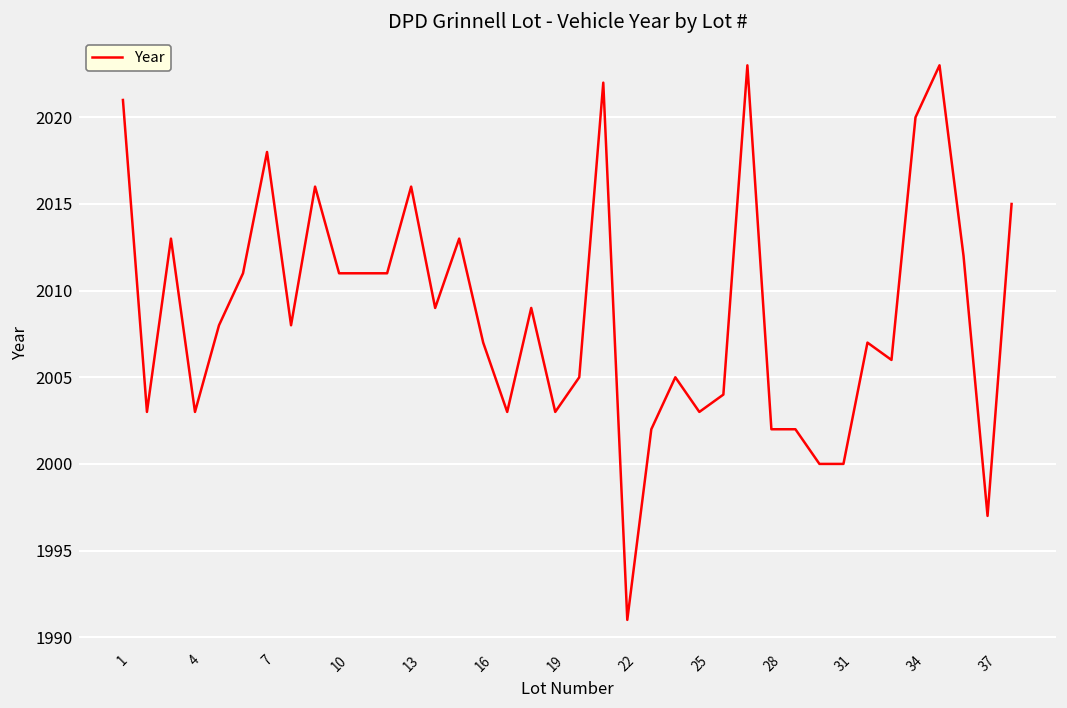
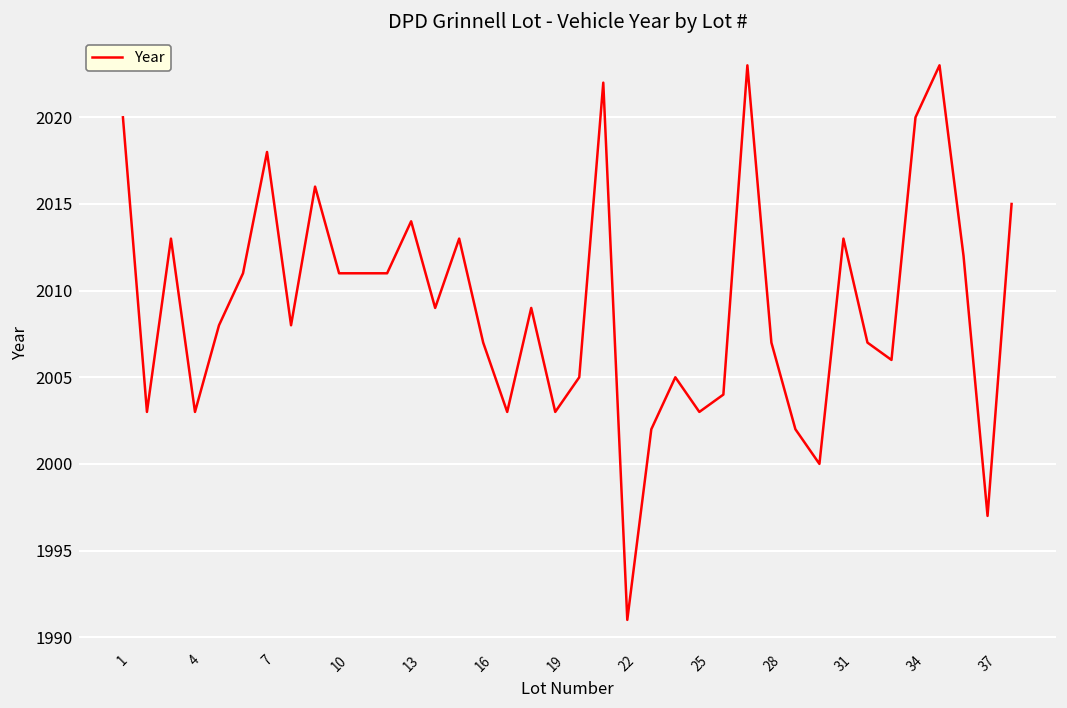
1: 2021 -> 2020
13: 2016 -> 2014
28: 2002 -> 2007
31: 2000 -> 2013
